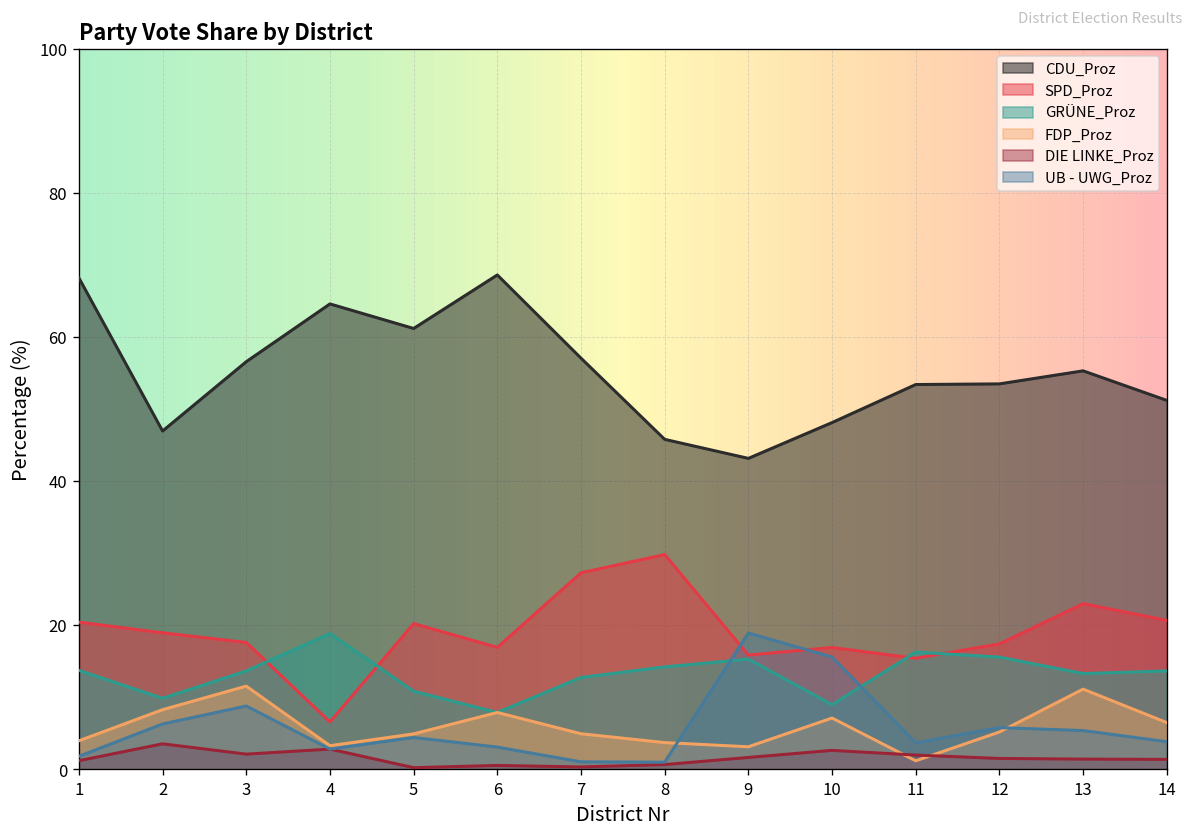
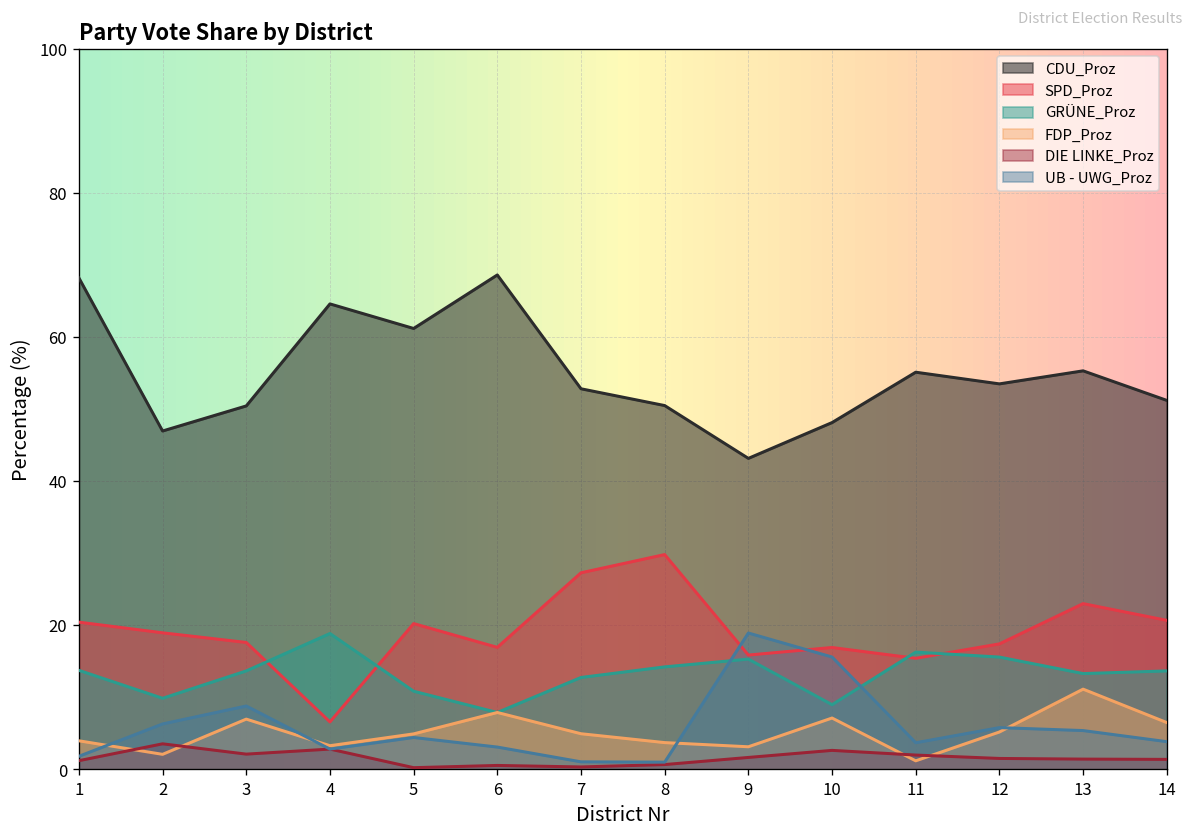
FDP_Proz, 2: 8 -> 2
CDU_Proz, 3: 57 -> 50
FDP_Proz, 3: 12 -> 7
CDU_Proz, 7: 57 -> 53
CDU_Proz, 8: 46 -> 51
CDU_Proz, 11: 53 -> 55
